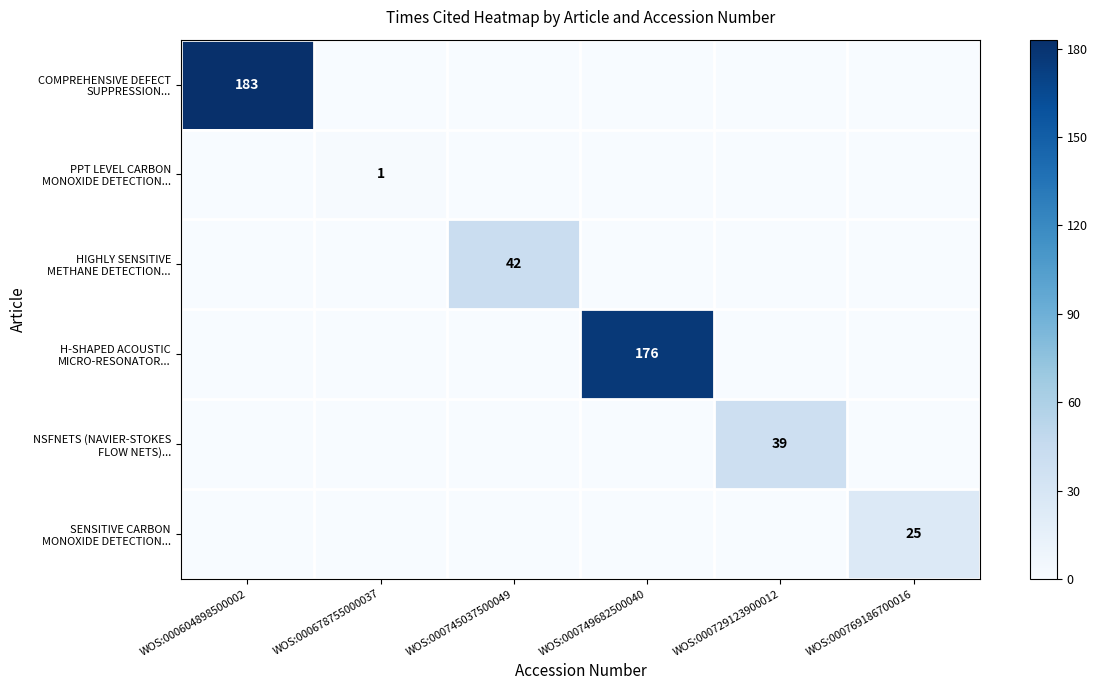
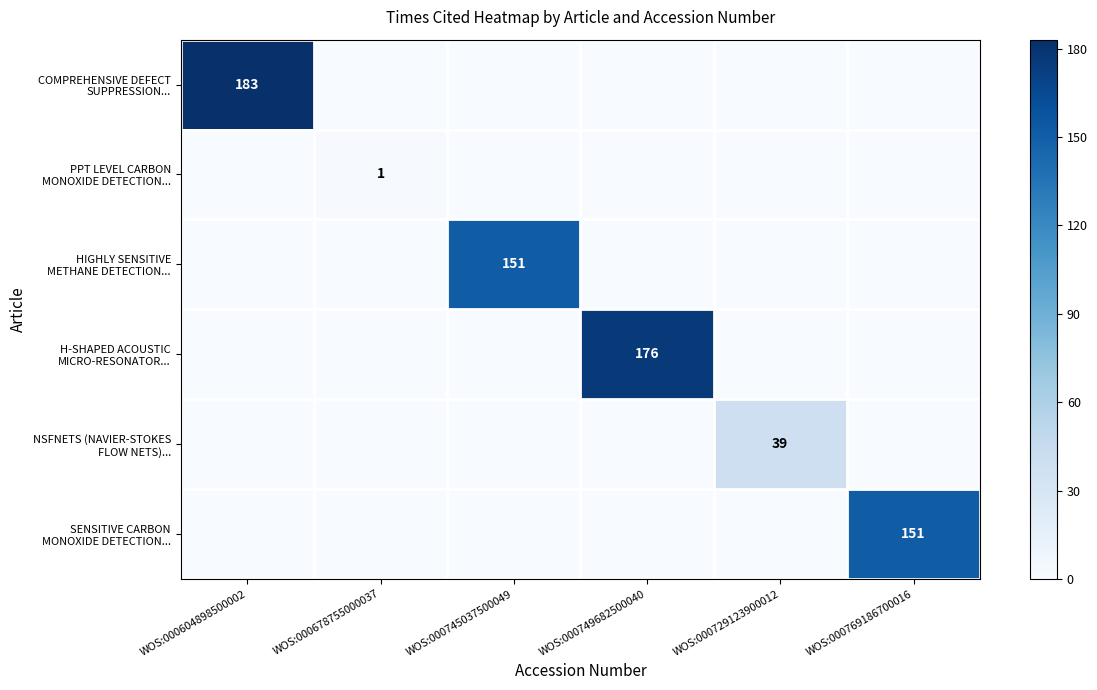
HIGHLY SENSITIVE METHANE DETECTION..., WOS:000745037500049: 42 -> 151
SENSITIVE CARBON MONOXIDE DETECTION..., WOS:000769186700016: 25 -> 151
